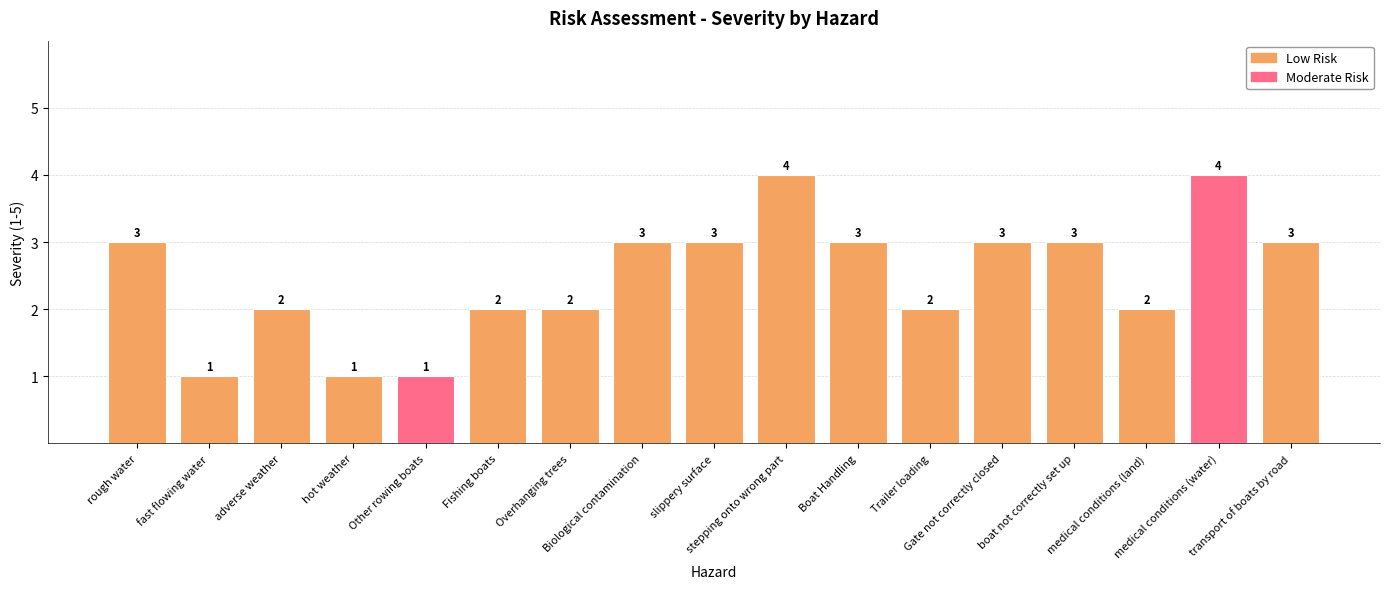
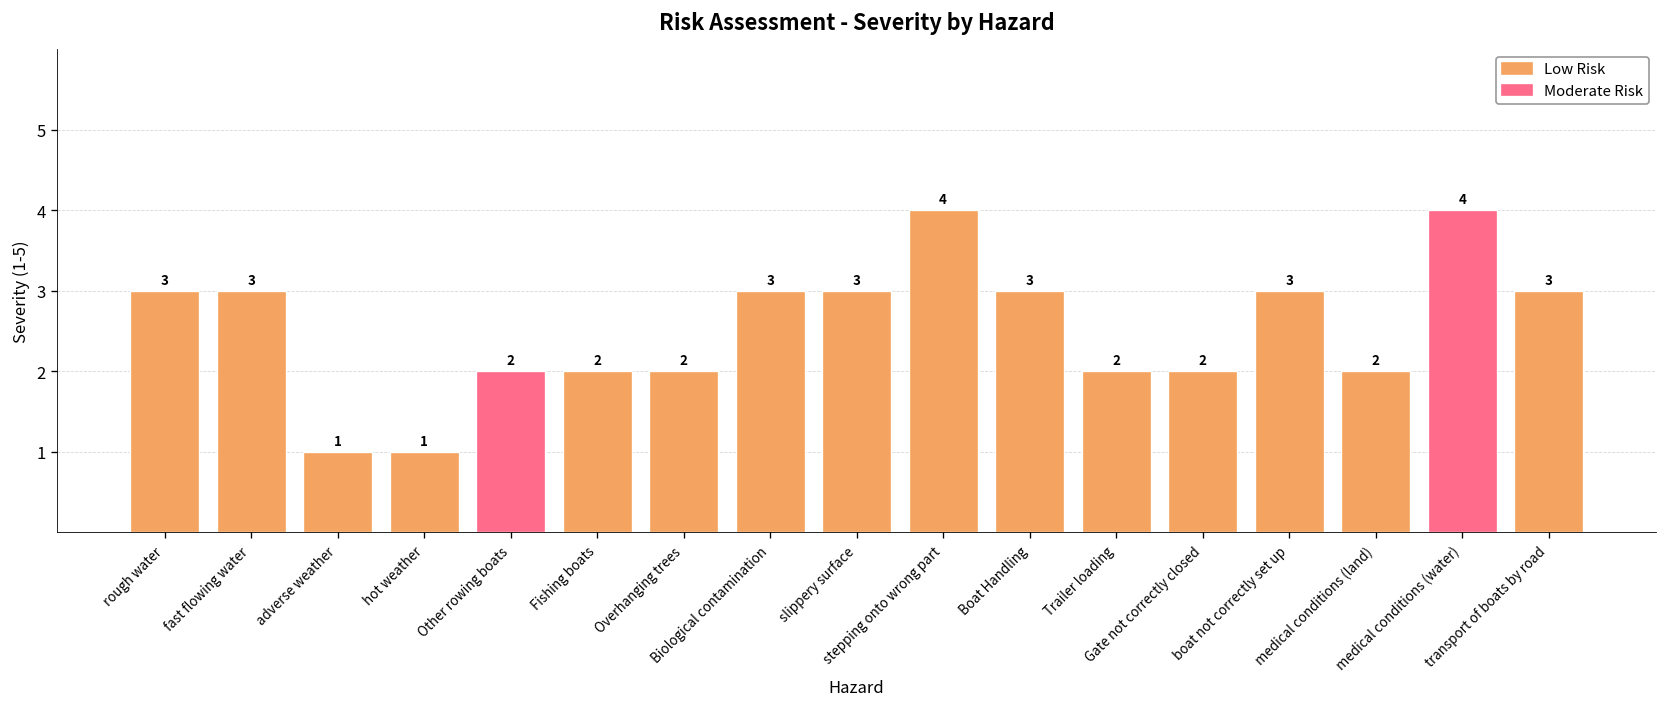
fast flowing water: 1 -> 3
adverse weather: 2 -> 1
Other rowing boats: 1 -> 2
Gate not correctly closed: 3 -> 2
